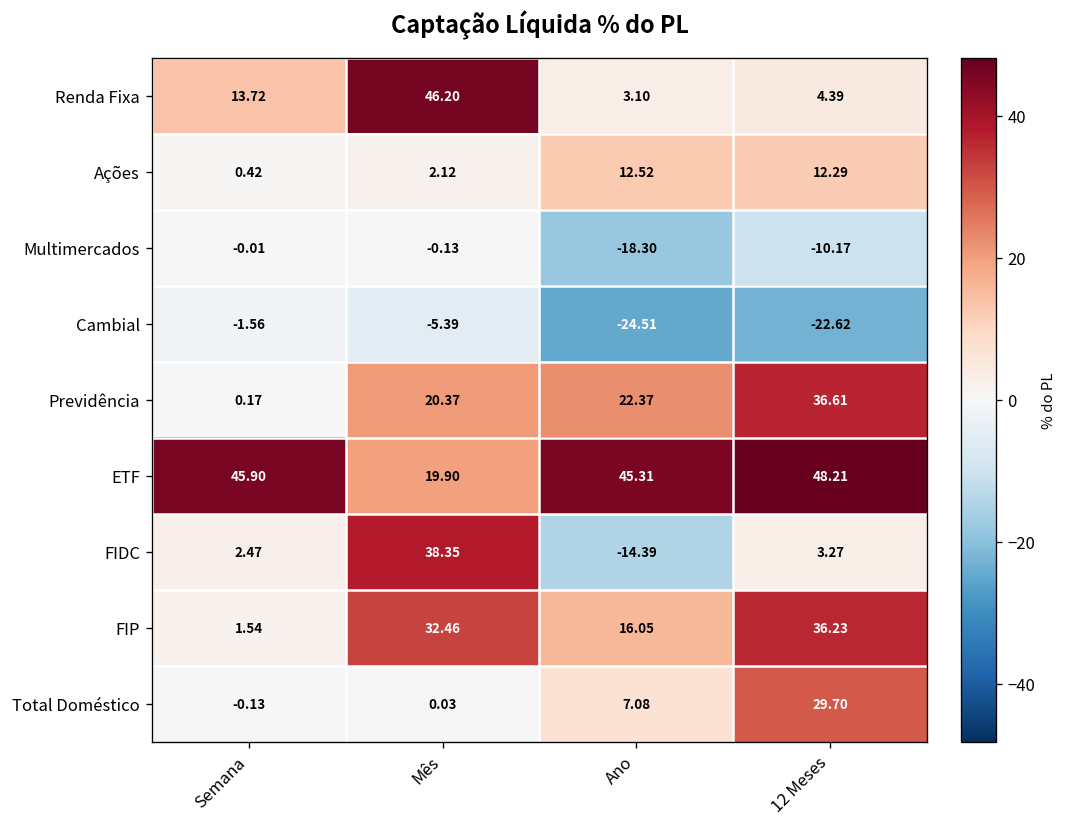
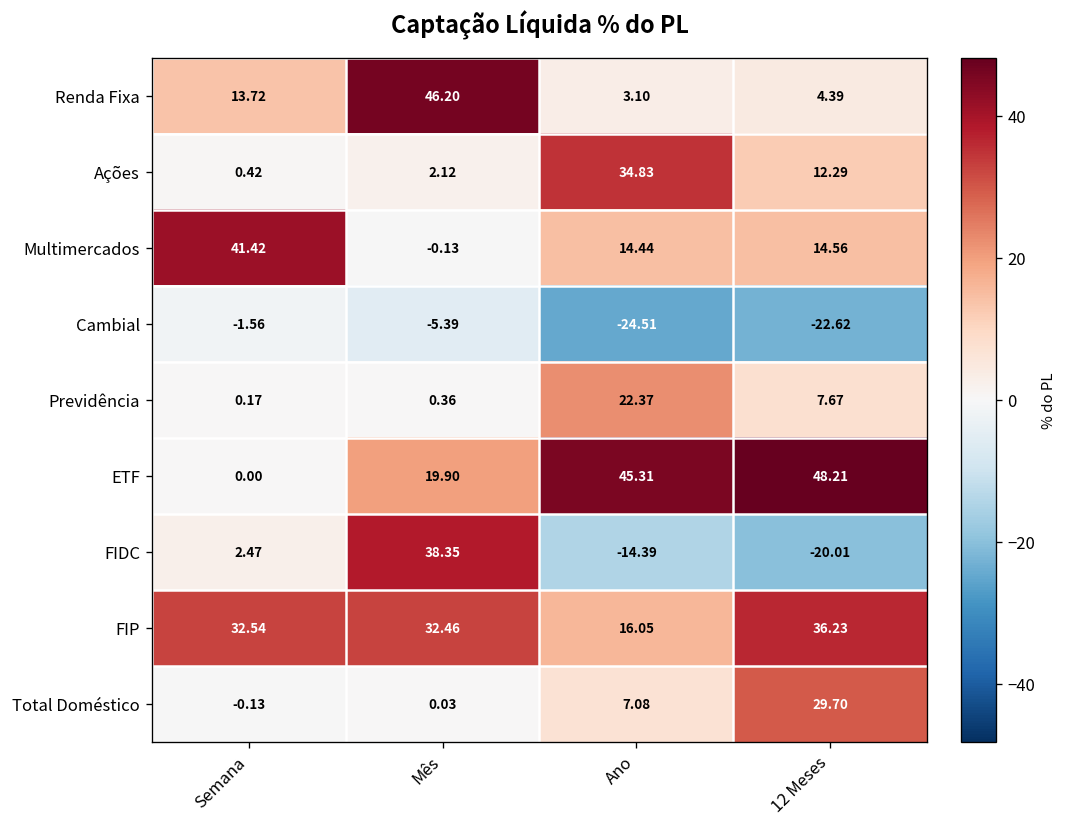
Ações, Ano: 12.52 -> 34.83
Multimercados, Semana: -0.01 -> 41.42
Multimercados, Ano: -18.30 -> 14.44
Multimercados, 12 Meses: -10.17 -> 14.56
Previdência, Mês: 20.37 -> 0.36
Previdência, 12 Meses: 36.61 -> 7.67
ETF, Semana: 45.90 -> 0.00
FIDC, 12 Meses: 3.27 -> -20.01
FIP, Semana: 1.54 -> 32.54
